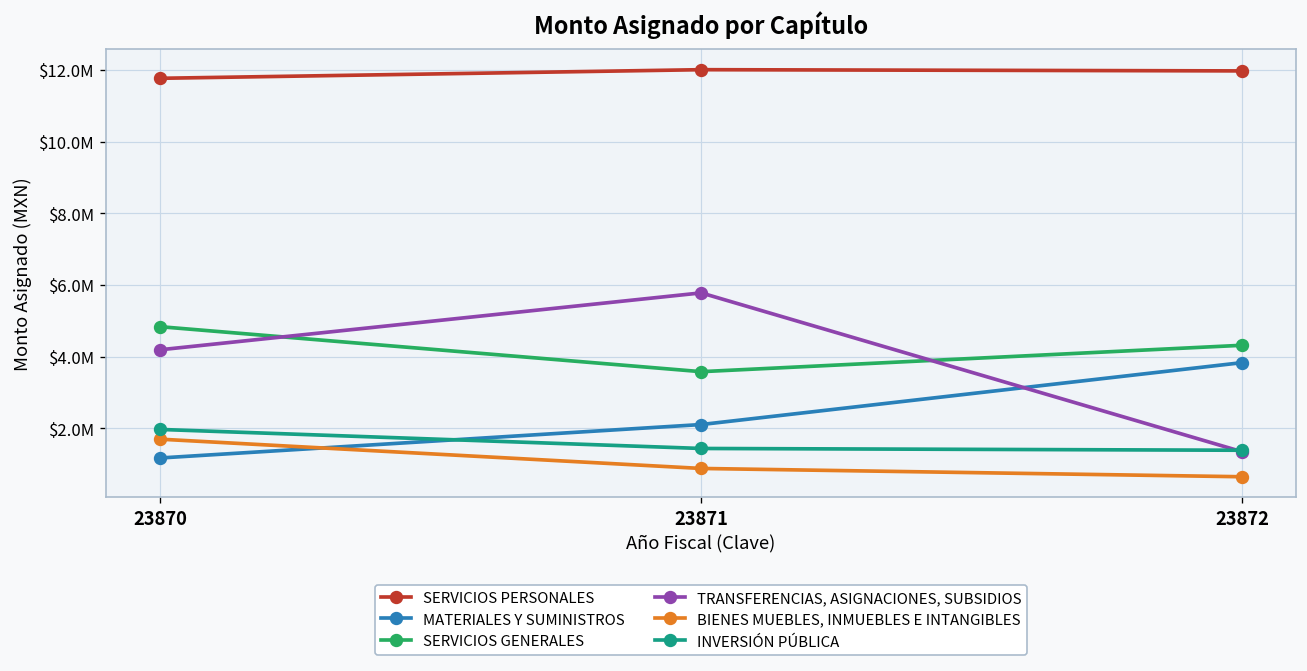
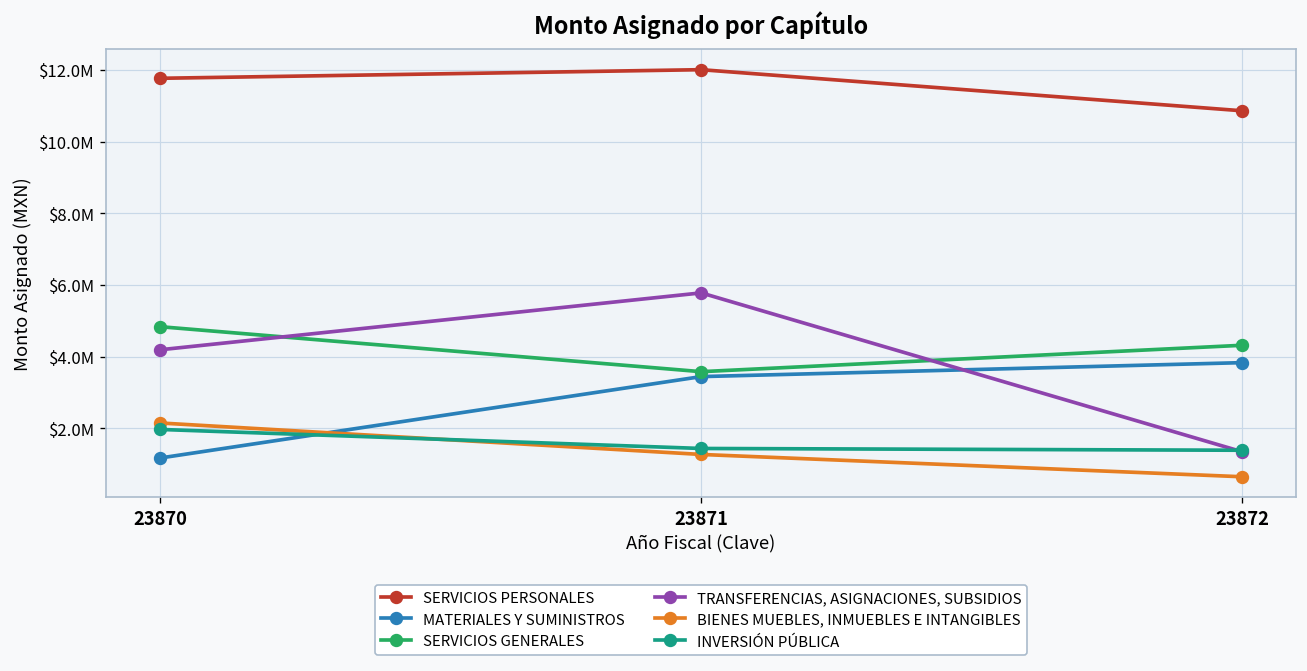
BIENES MUEBLES, INMUEBLES E INTANGIBLES, 23870: $1700000 -> $2200000
MATERIALES Y SUMINISTROS, 23871: $2100000 -> $3400000
BIENES MUEBLES, INMUEBLES E INTANGIBLES, 23871: $900000 -> $1300000
SERVICIOS PERSONALES, 23872: $12000000 -> $10900000
